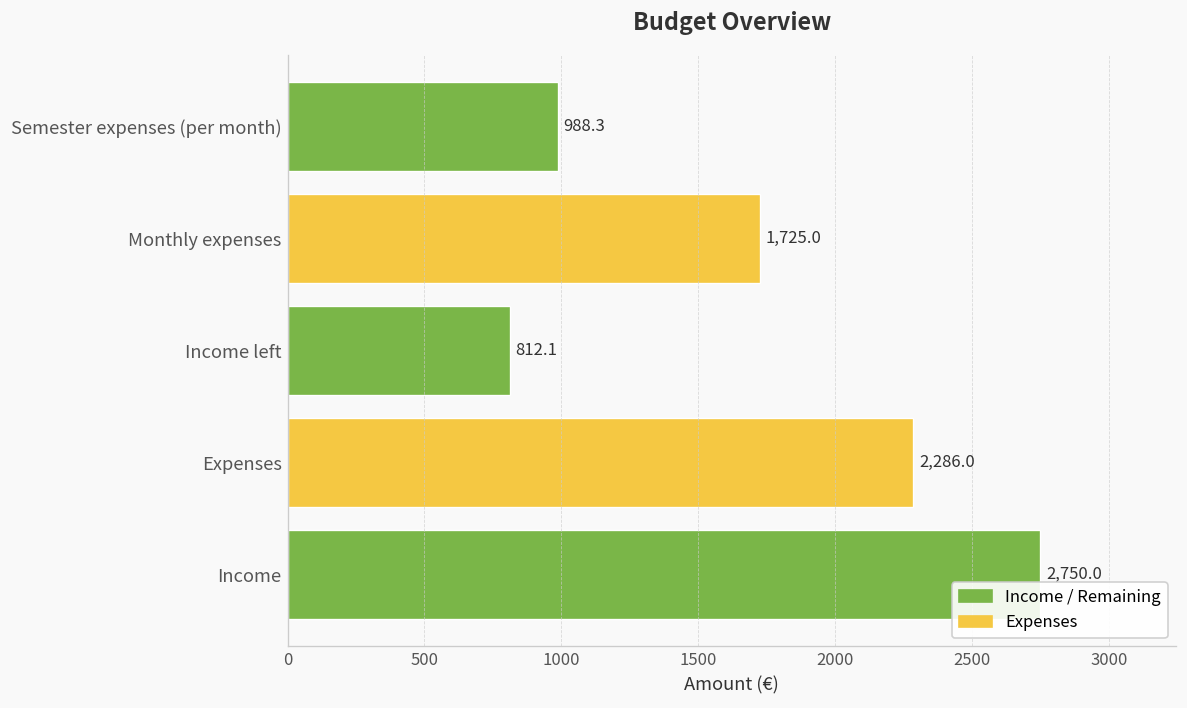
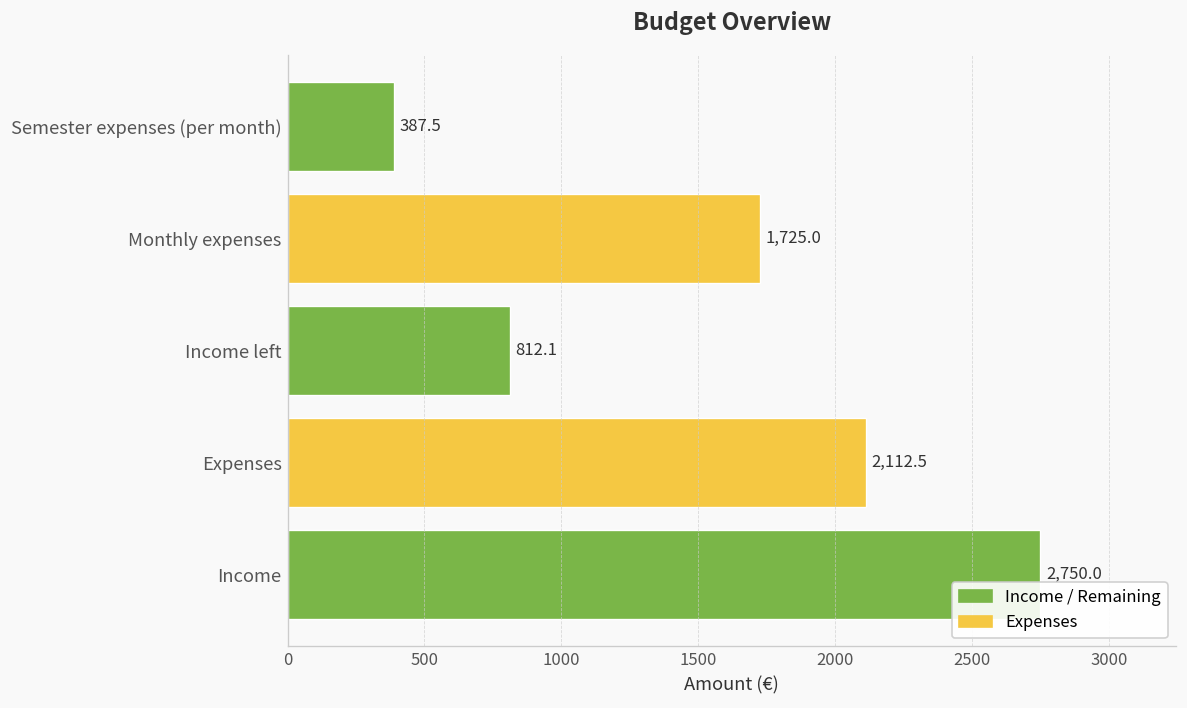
Semester expenses (per month): 988.3 -> 387.5
Expenses: 2,286.0 -> 2,112.5
